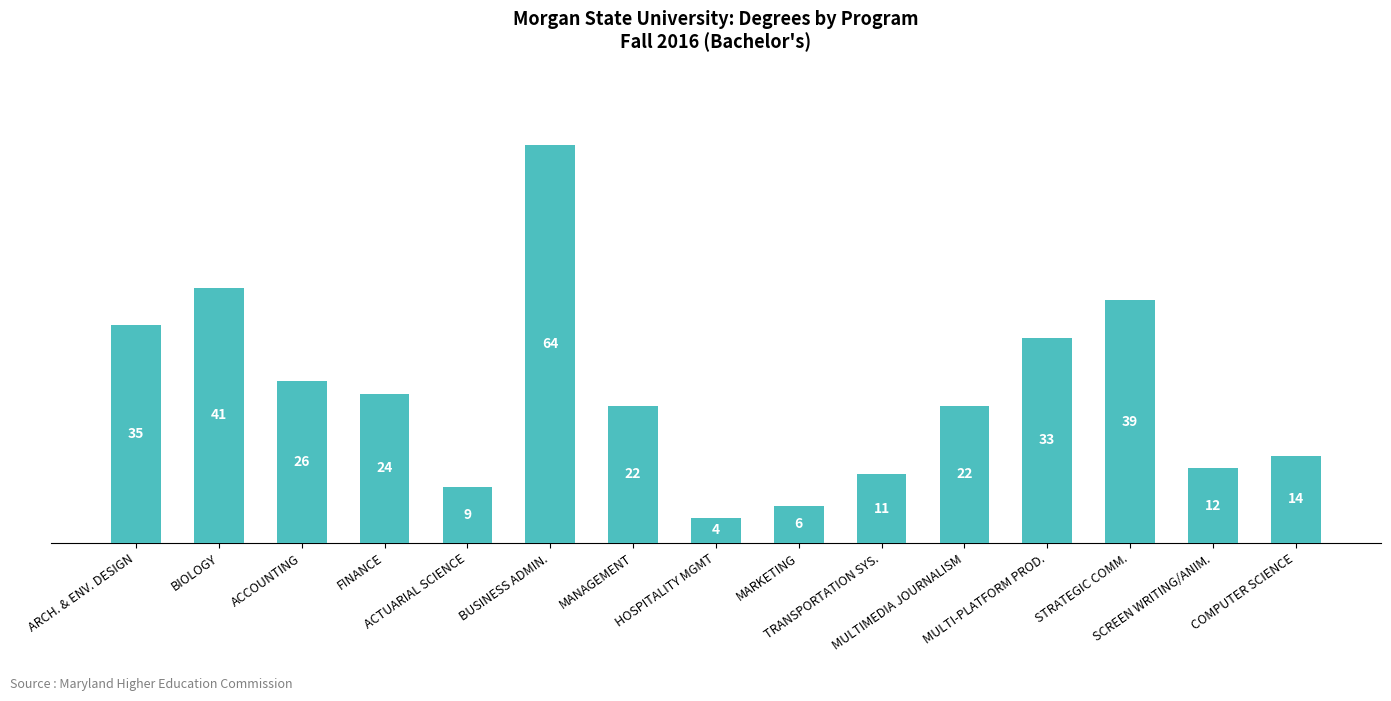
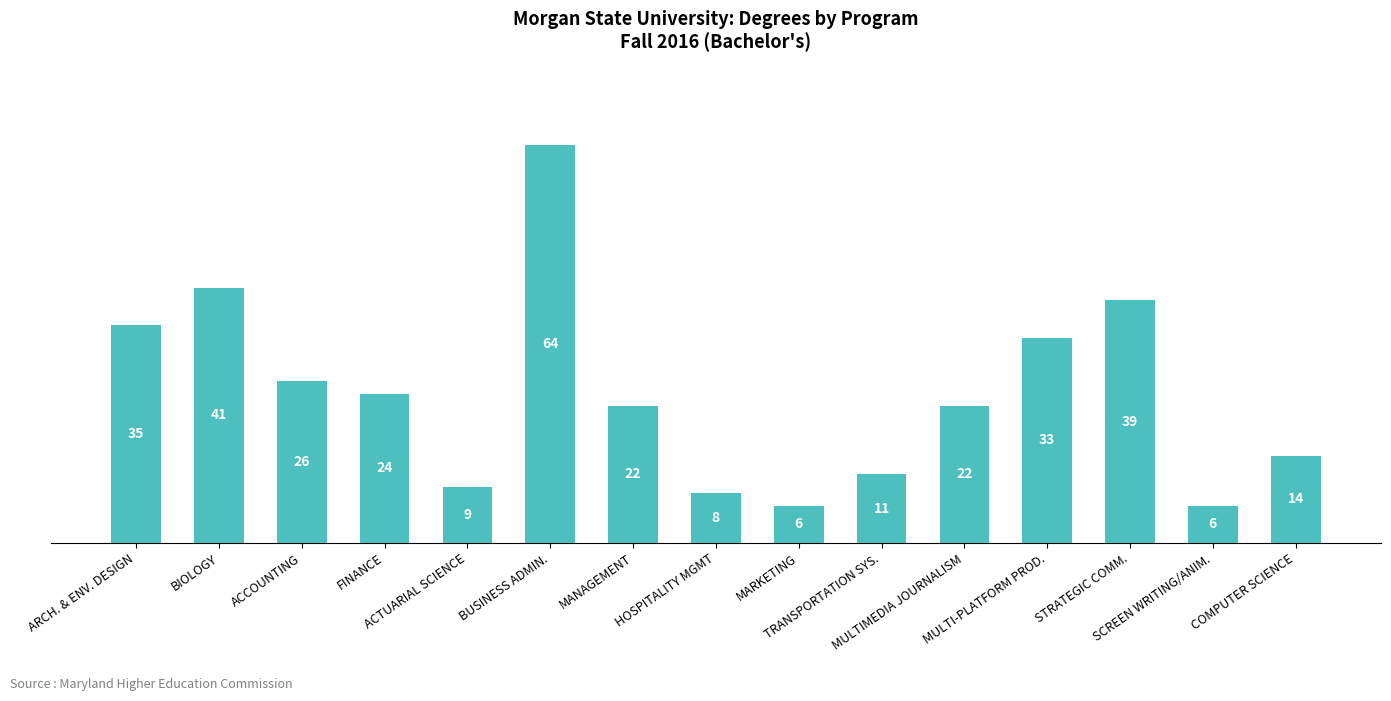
HOSPITALITY MGMT: 4 -> 8
SCREEN WRITING/ANIM.: 12 -> 6
